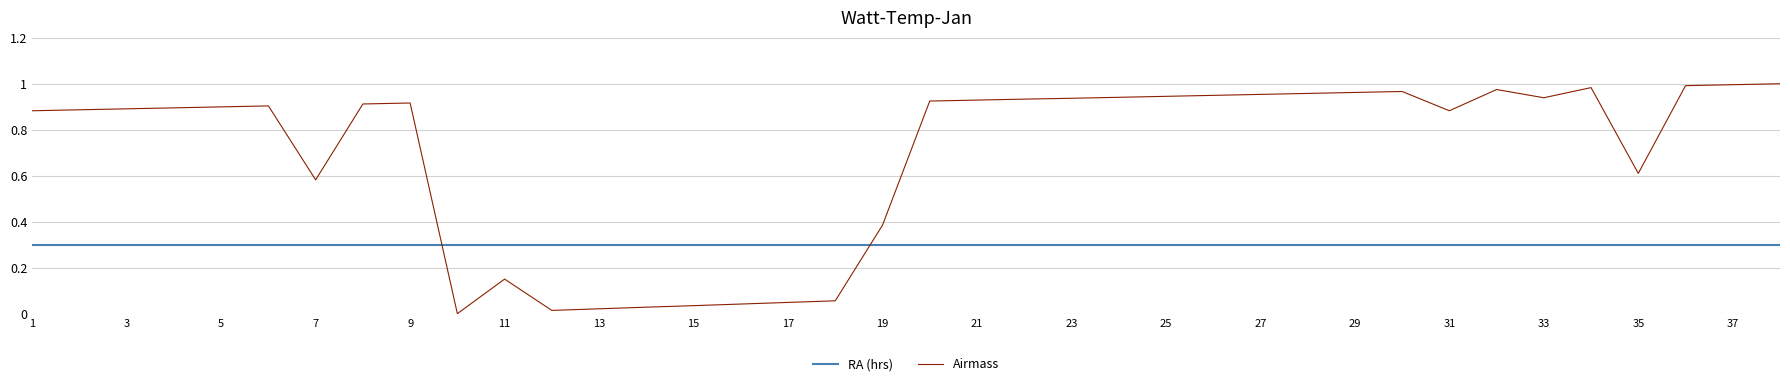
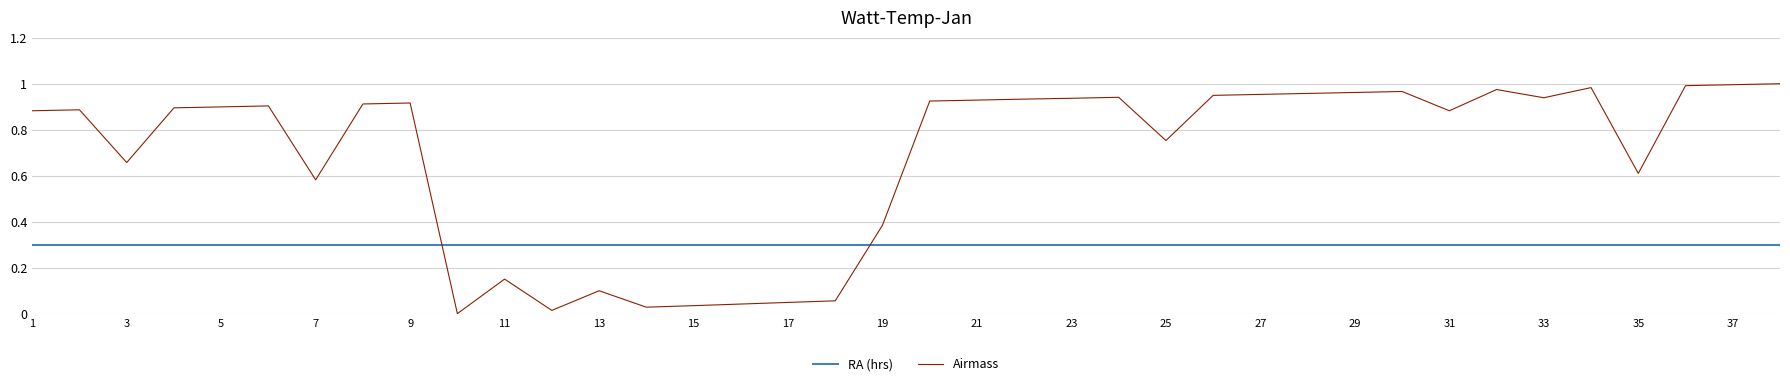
Airmass, 3: 0.89 -> 0.66
Airmass, 13: 0.02 -> 0.10
Airmass, 25: 0.95 -> 0.75
